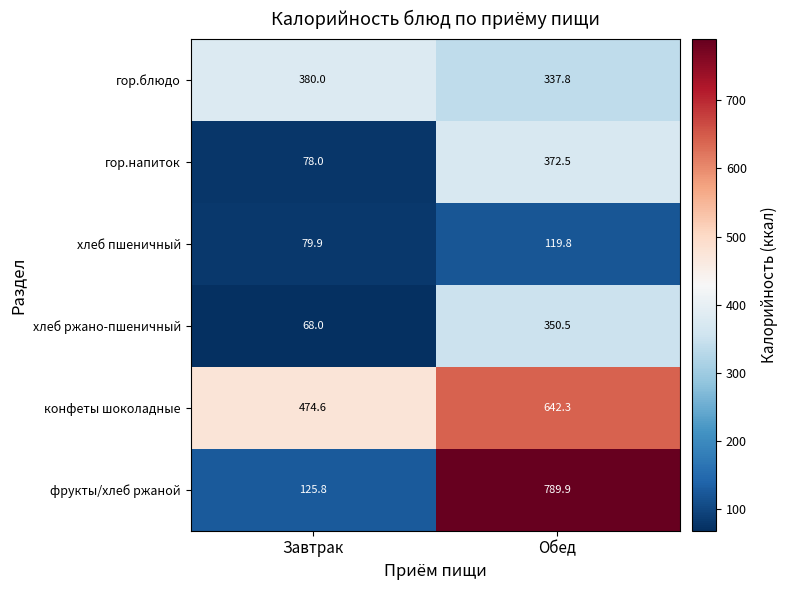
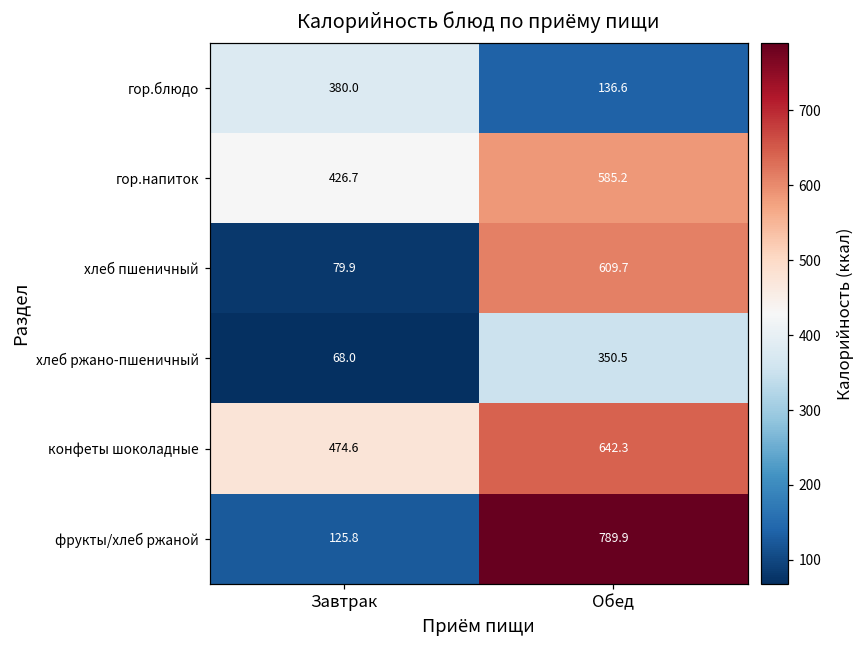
гор.блюдо, Обед: 337.8 -> 136.6
гор.напиток, Завтрак: 78.0 -> 426.7
гор.напиток, Обед: 372.5 -> 585.2
хлеб пшеничный, Обед: 119.8 -> 609.7
